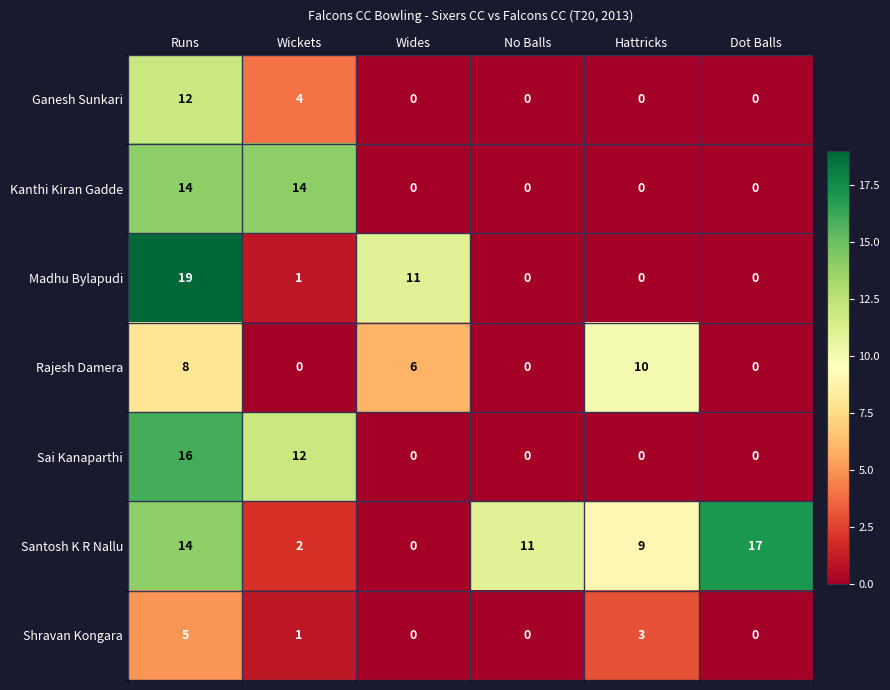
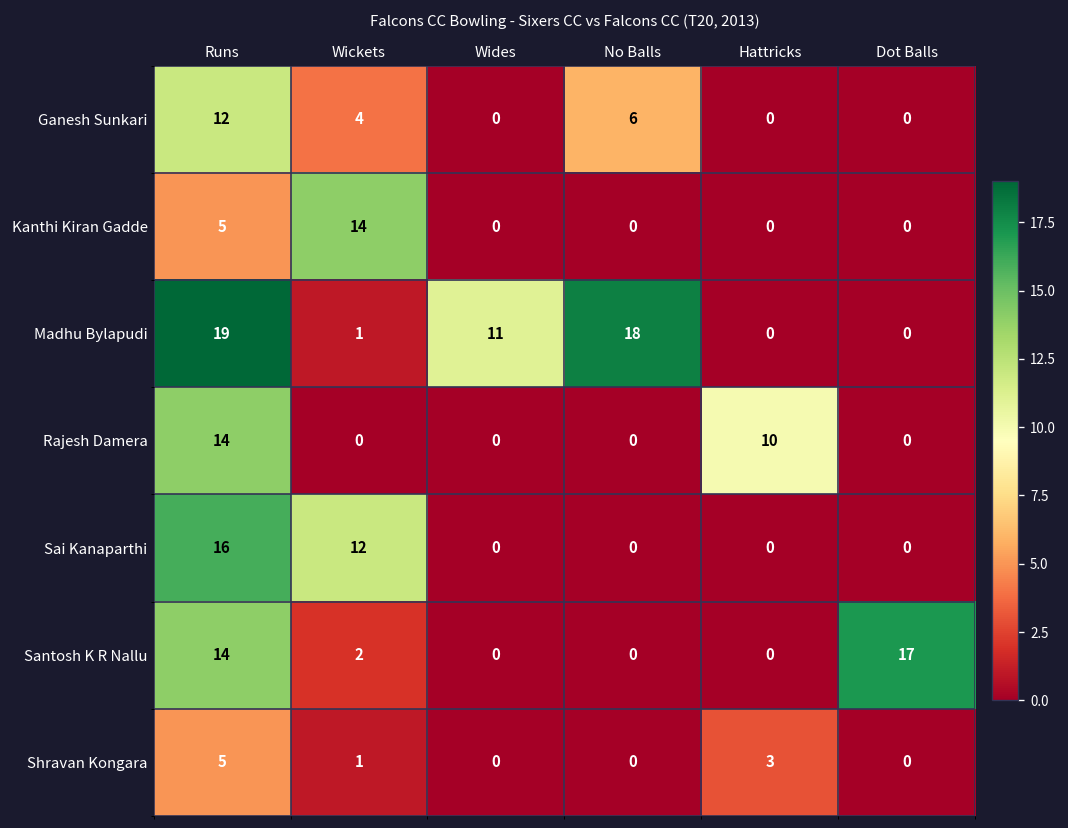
Ganesh Sunkari, No Balls: 0 -> 6
Kanthi Kiran Gadde, Runs: 14 -> 5
Madhu Bylapudi, No Balls: 0 -> 18
Rajesh Damera, Runs: 8 -> 14
Rajesh Damera, Wides: 6 -> 0
Santosh K R Nallu, No Balls: 11 -> 0
Santosh K R Nallu, Hattricks: 9 -> 0
